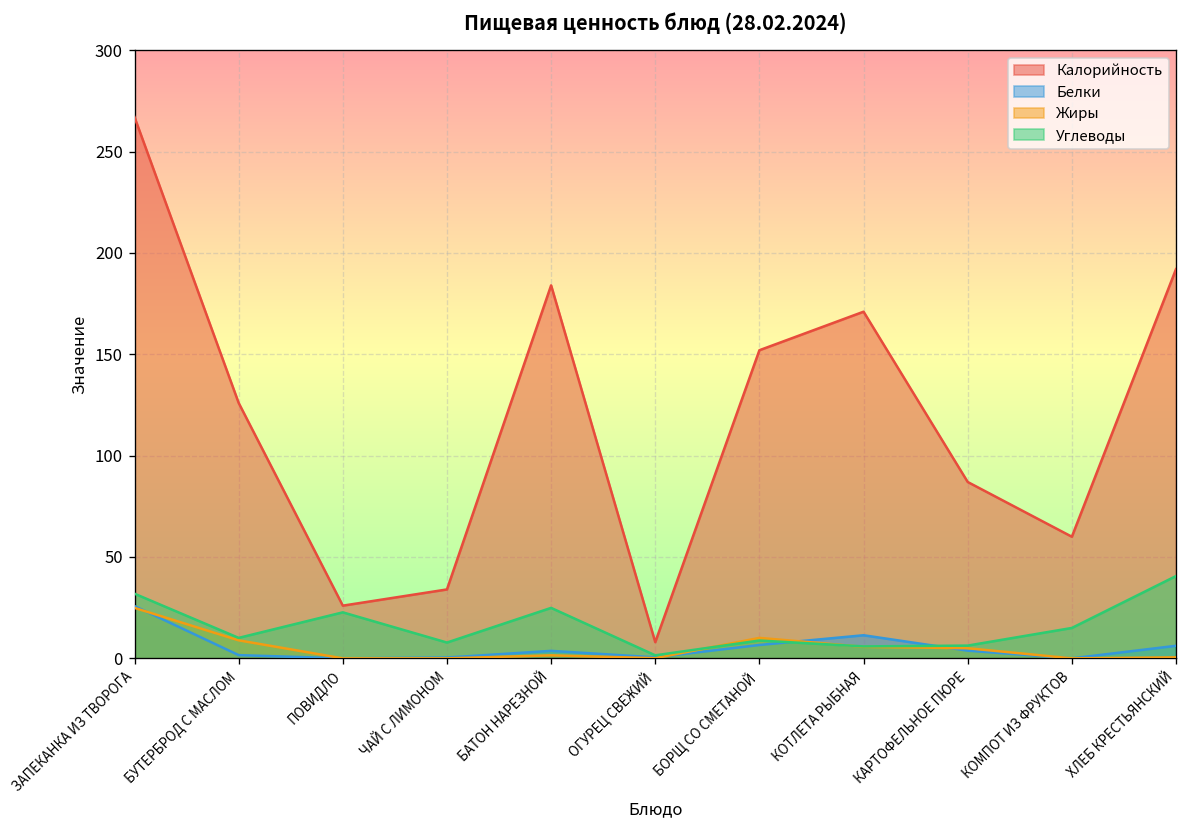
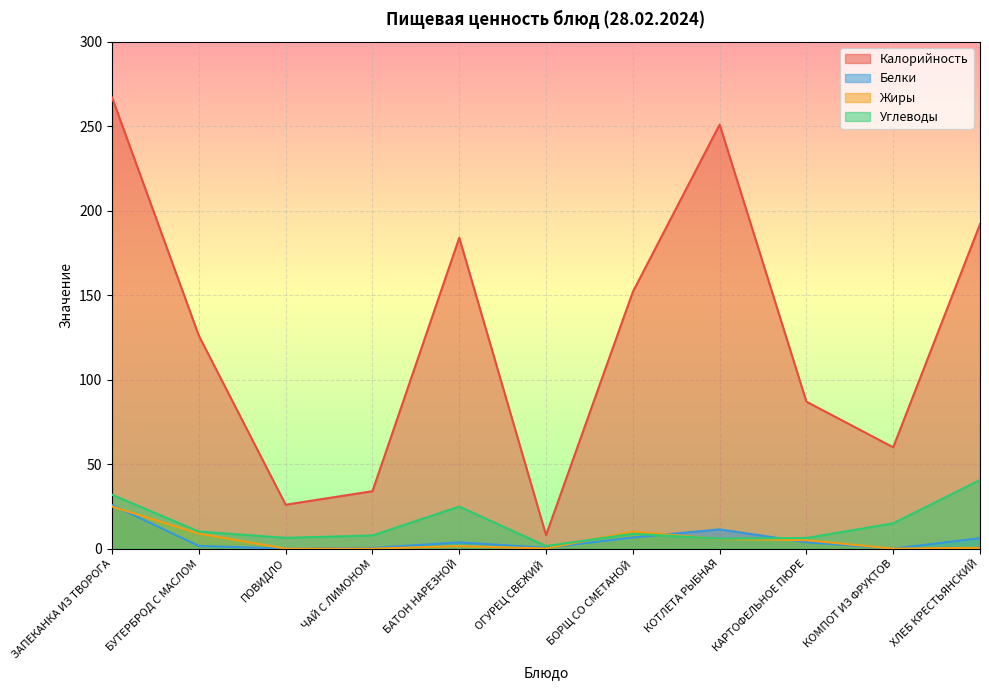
Углеводы, ПОВИДЛО: 23 -> 6
Калорийность, КОТЛЕТА РЫБНАЯ: 171 -> 251
